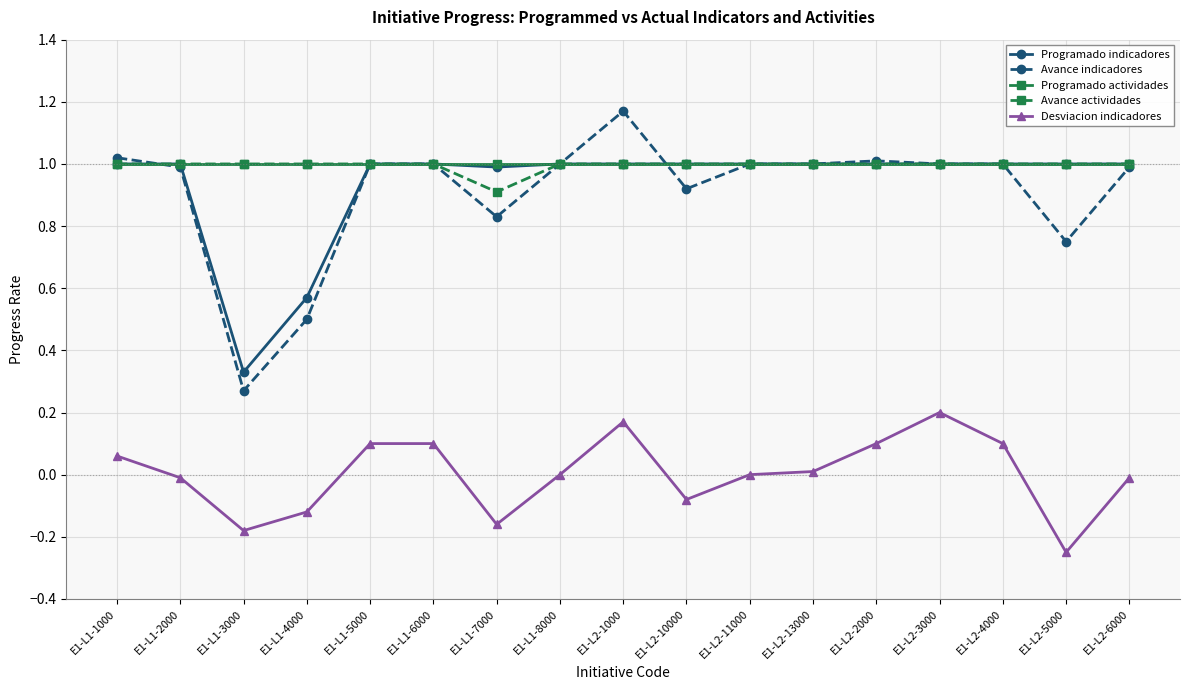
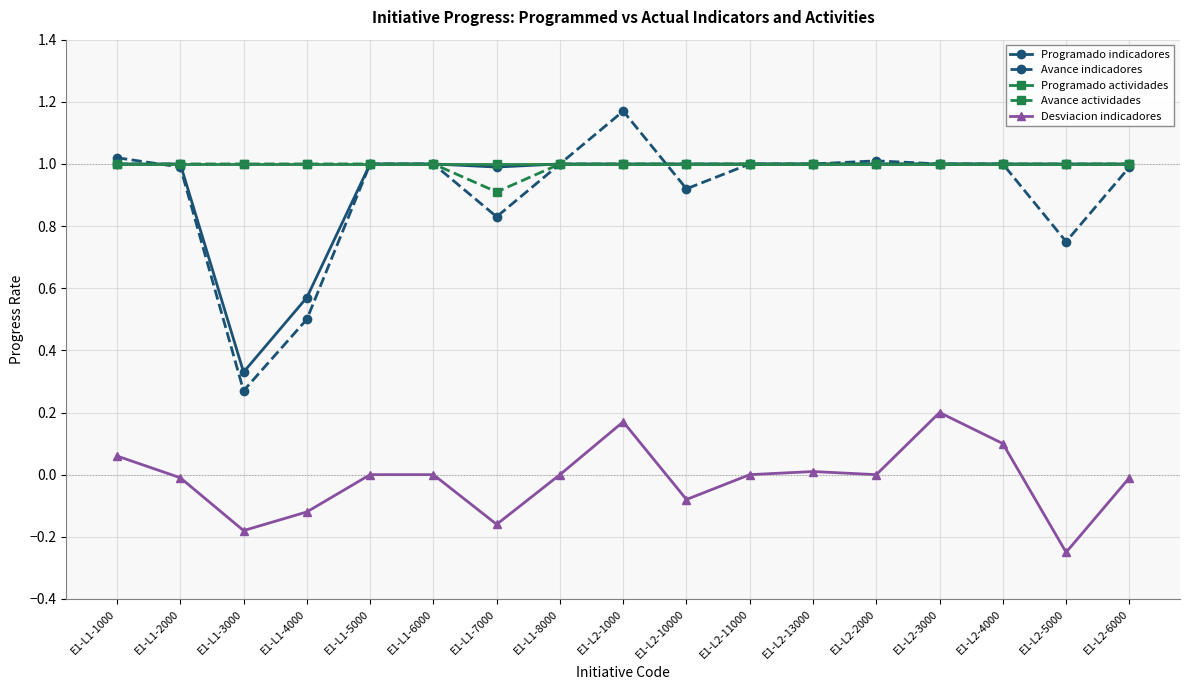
Desviacion indicadores, E1-L1-5000: 0.1 -> 0.0
Desviacion indicadores, E1-L1-6000: 0.1 -> 0.0
Desviacion indicadores, E1-L2-2000: 0.1 -> 0.0
